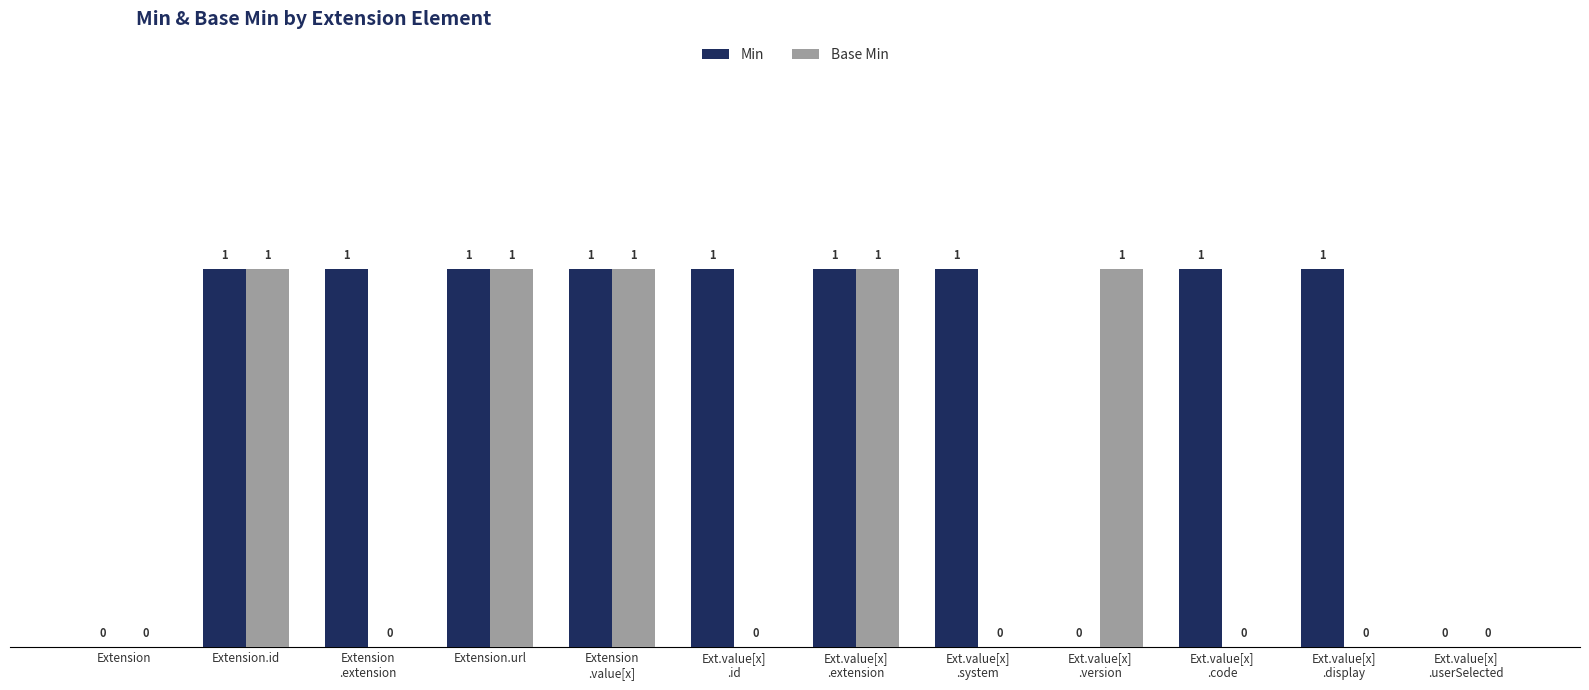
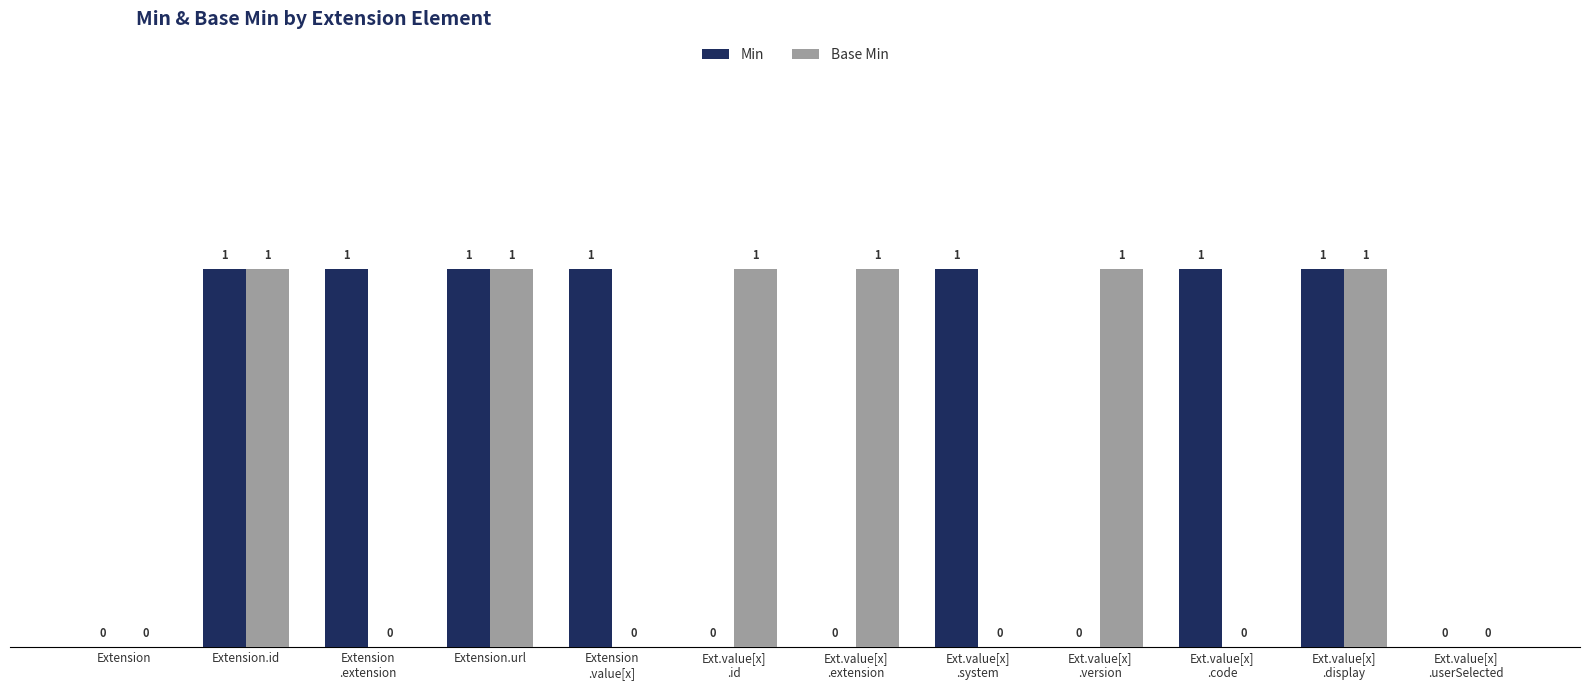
Base Min, Extension .value[x]: 1 -> 0
Min, Ext.value[x] .id: 1 -> 0
Base Min, Ext.value[x] .id: 0 -> 1
Min, Ext.value[x] .extension: 1 -> 0
Base Min, Ext.value[x] .display: 0 -> 1
